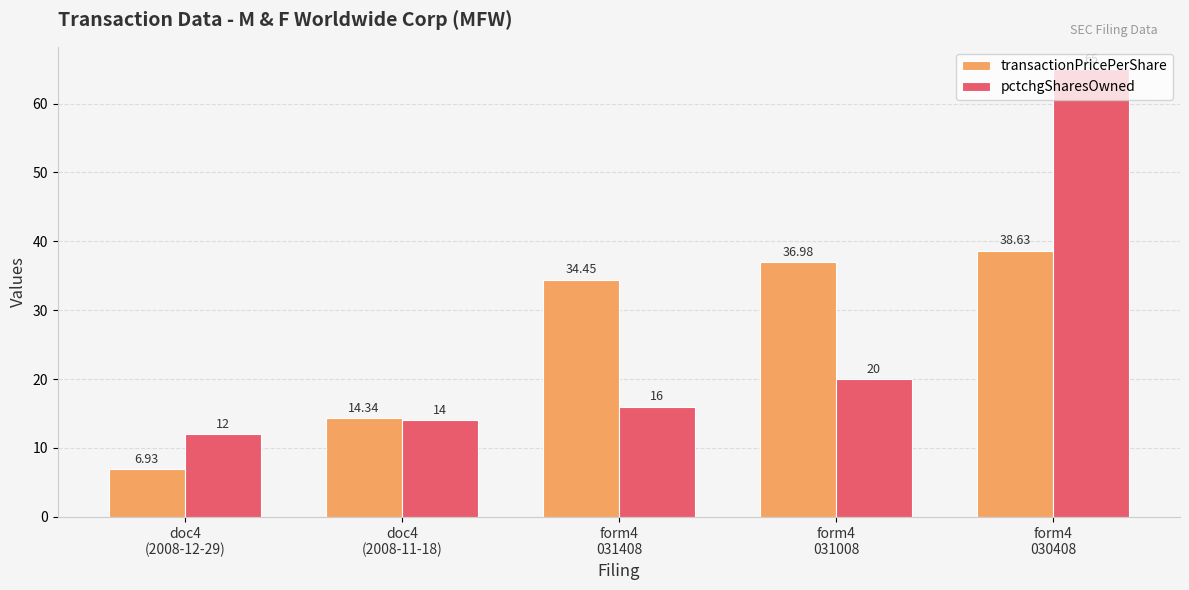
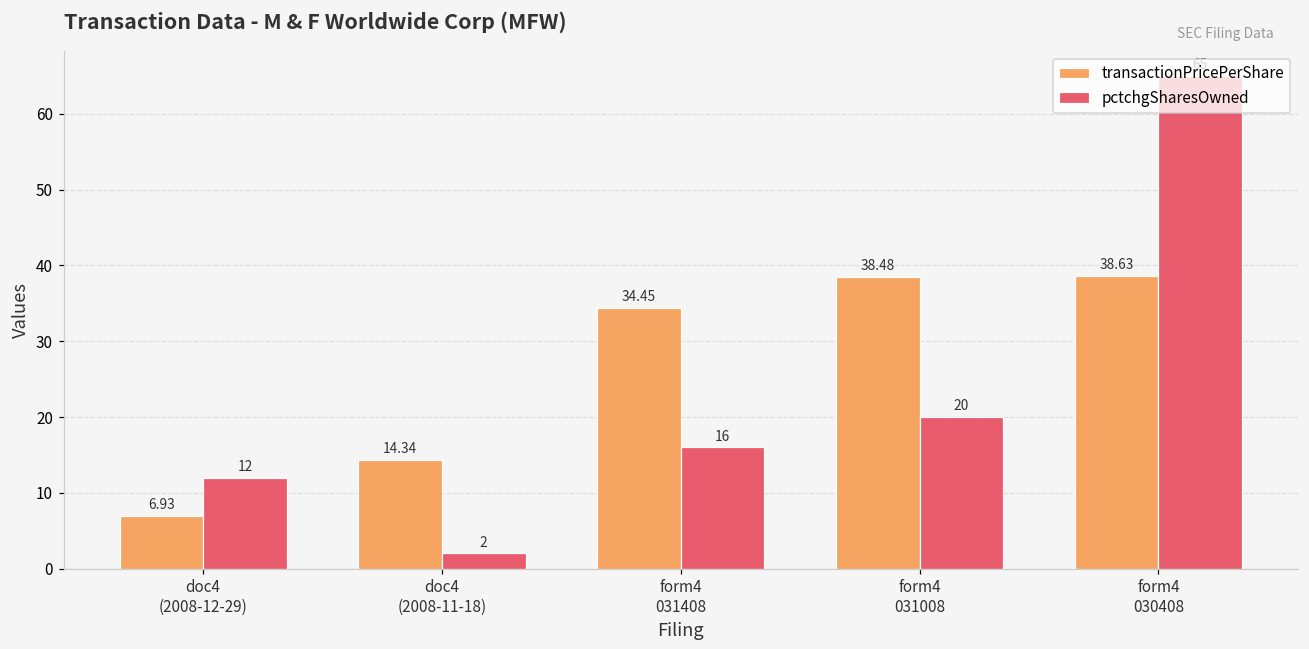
pctchgSharesOwned, doc4 (2008-11-18): 14 -> 2
transactionPricePerShare, form4 031008: 36.98 -> 38.48
